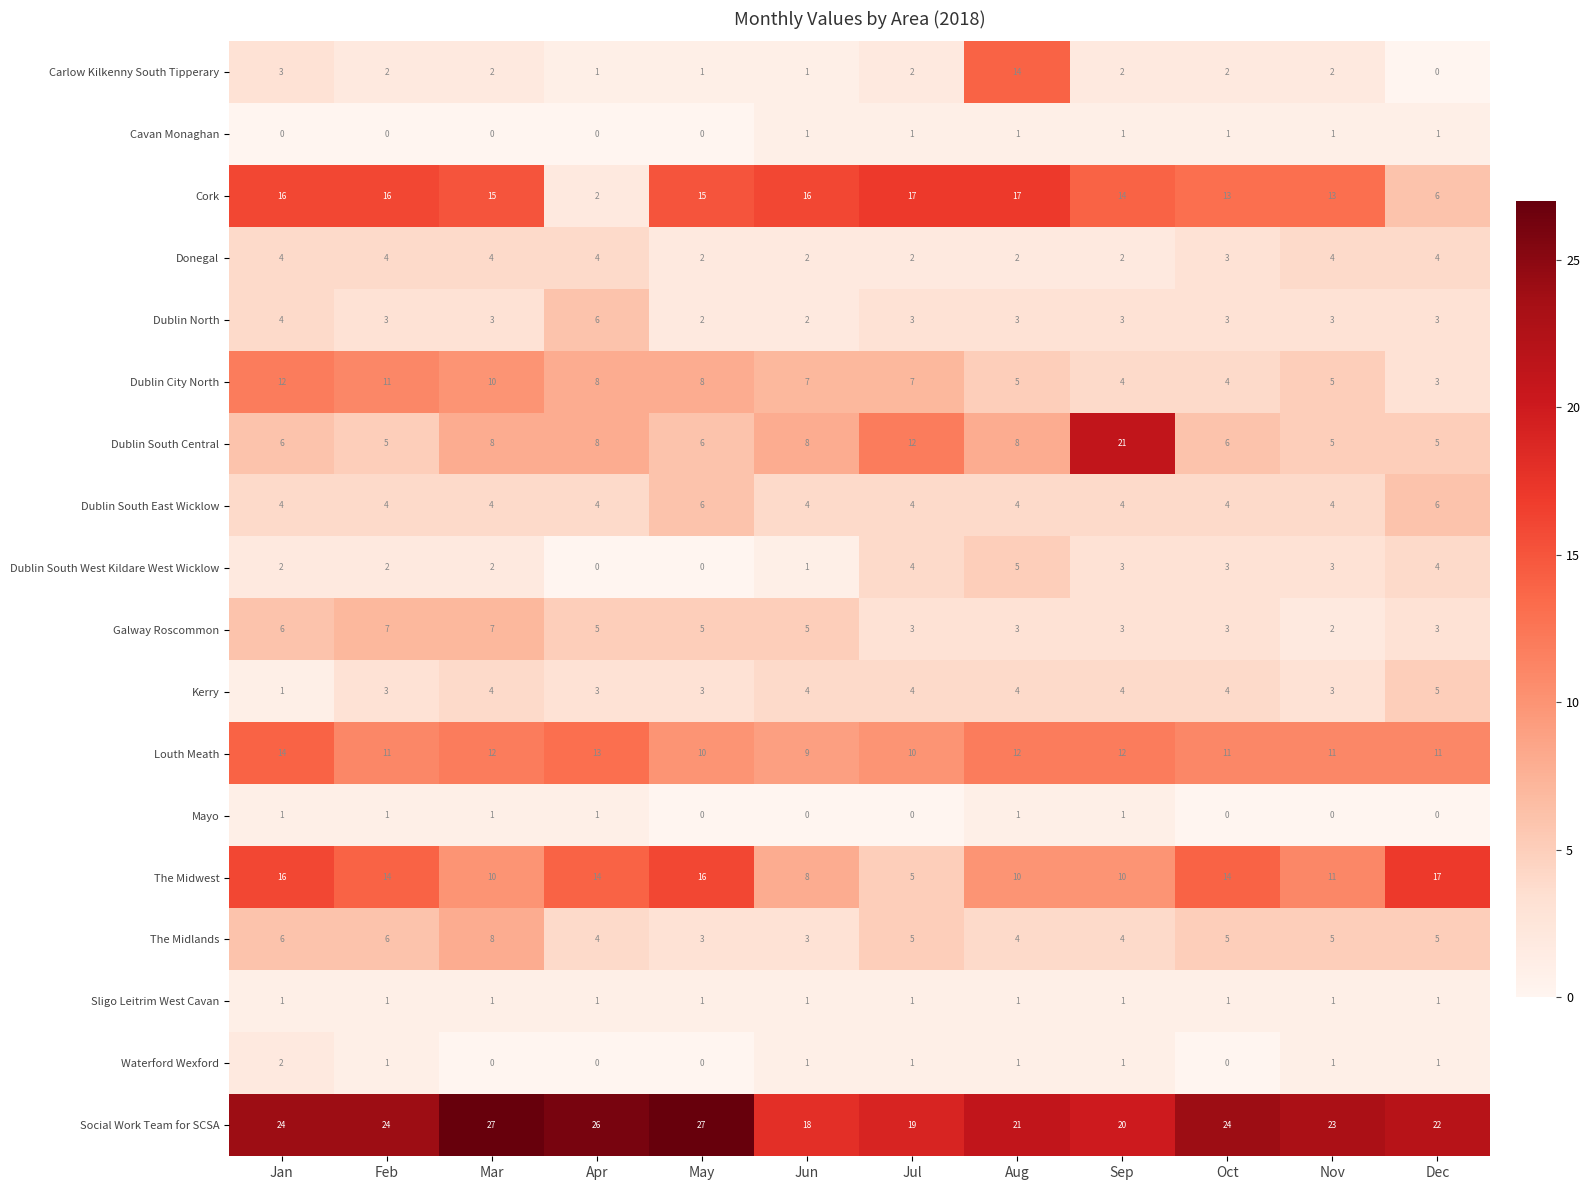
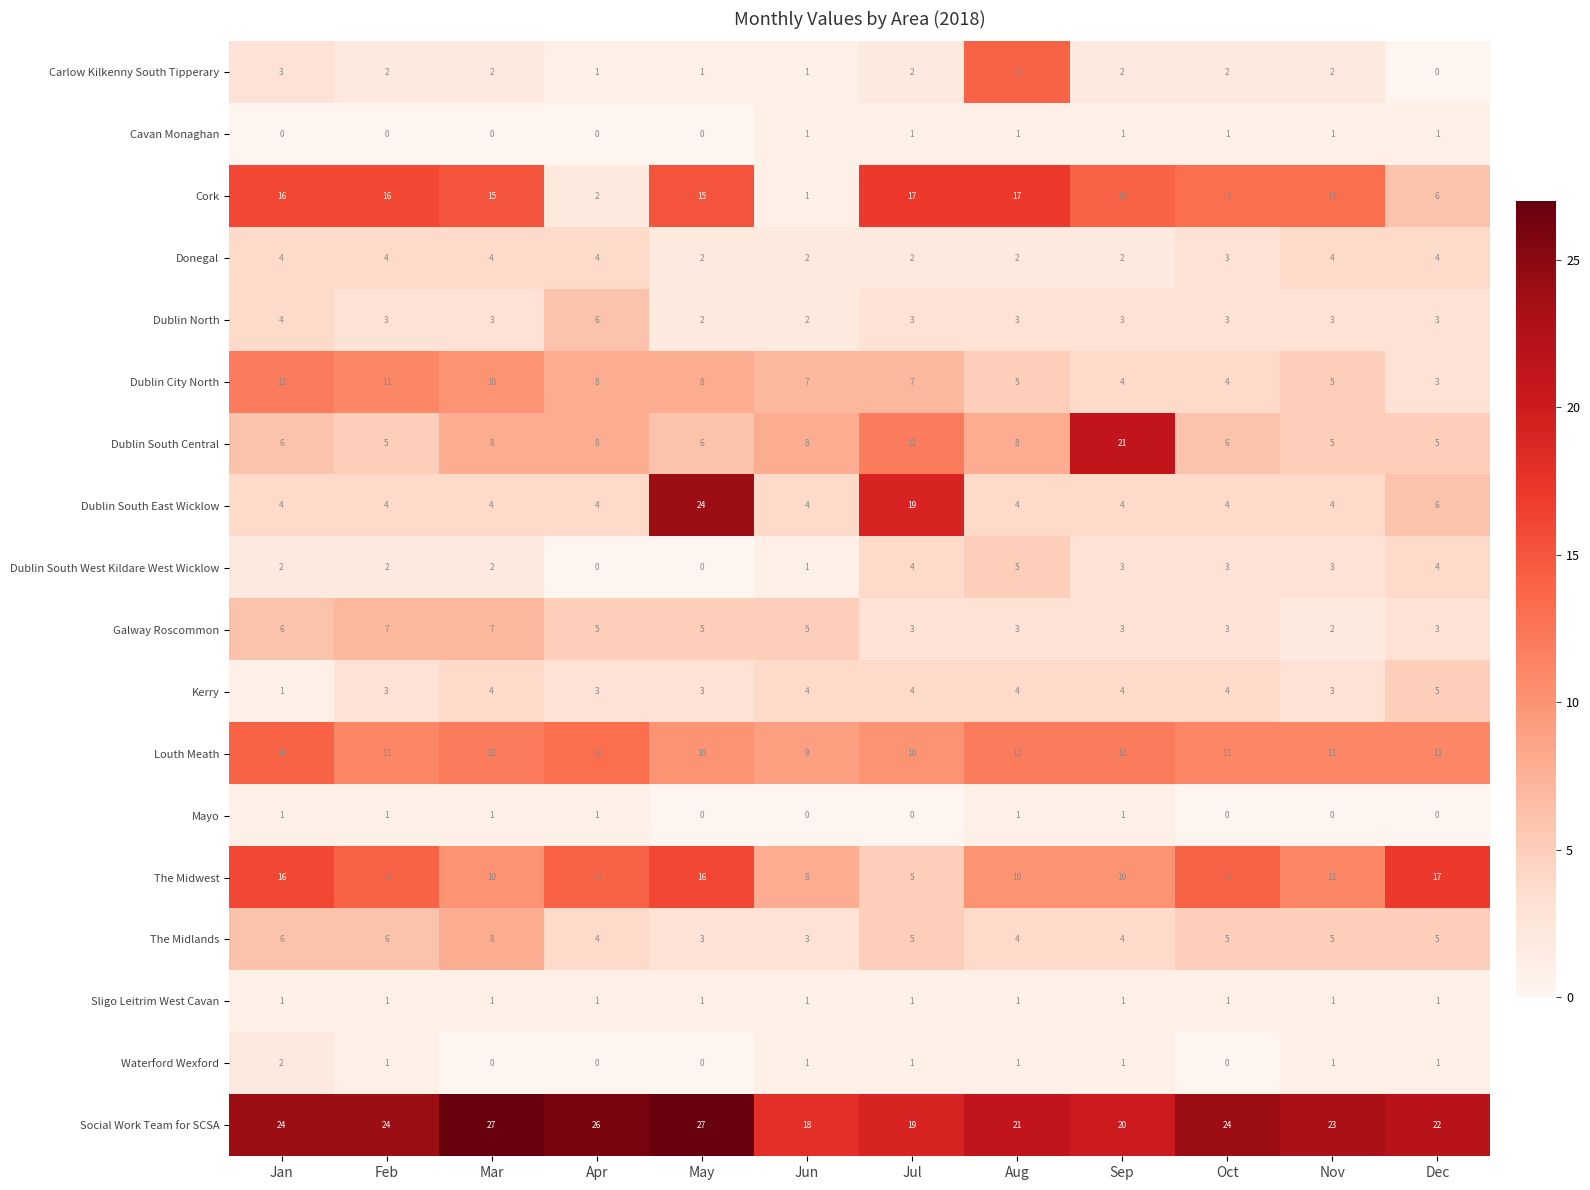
Cork, Jun: 16 -> 1
Dublin South East Wicklow, May: 6 -> 24
Dublin South East Wicklow, Jul: 4 -> 19
